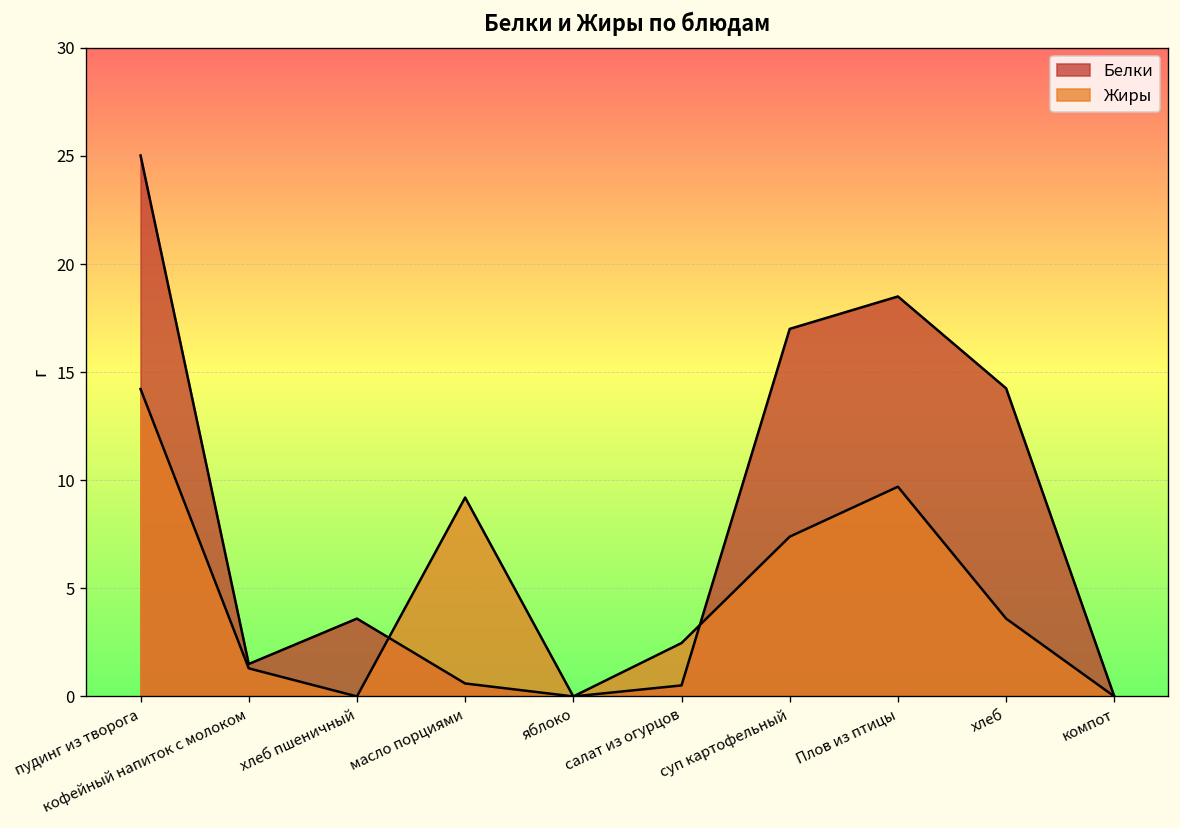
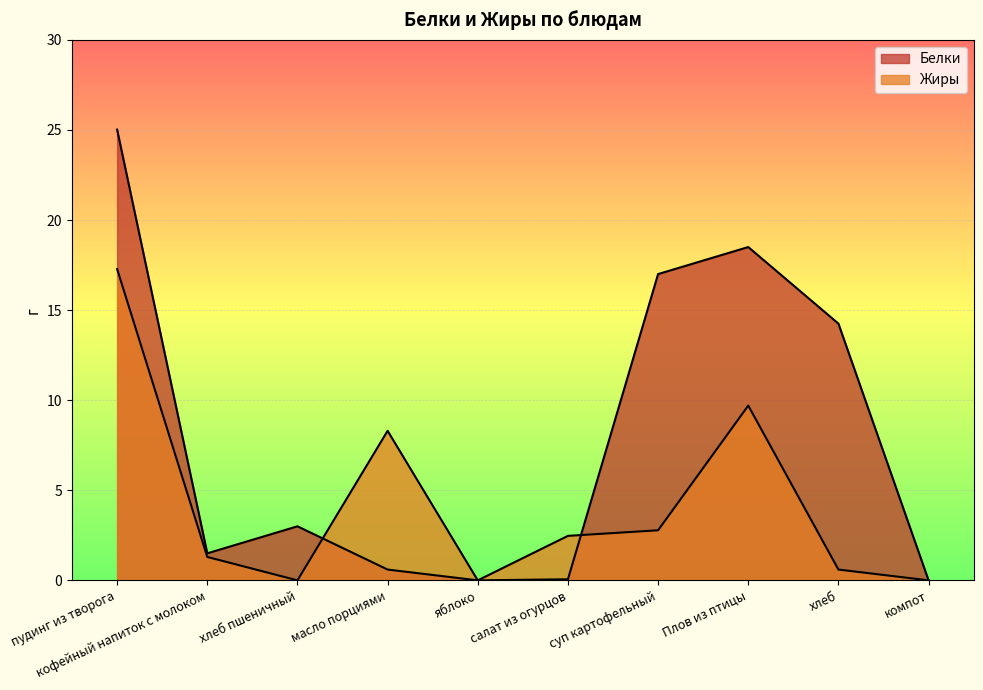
Жиры, пудинг из творога: 14.2 -> 17.3
Белки, хлеб пшеничный: 3.6 -> 3.0
Жиры, масло порциями: 9.2 -> 8.3
Белки, салат из огурцов: 0.5 -> 0.1
Жиры, суп картофельный: 7.4 -> 2.8
Жиры, хлеб: 3.6 -> 0.6
